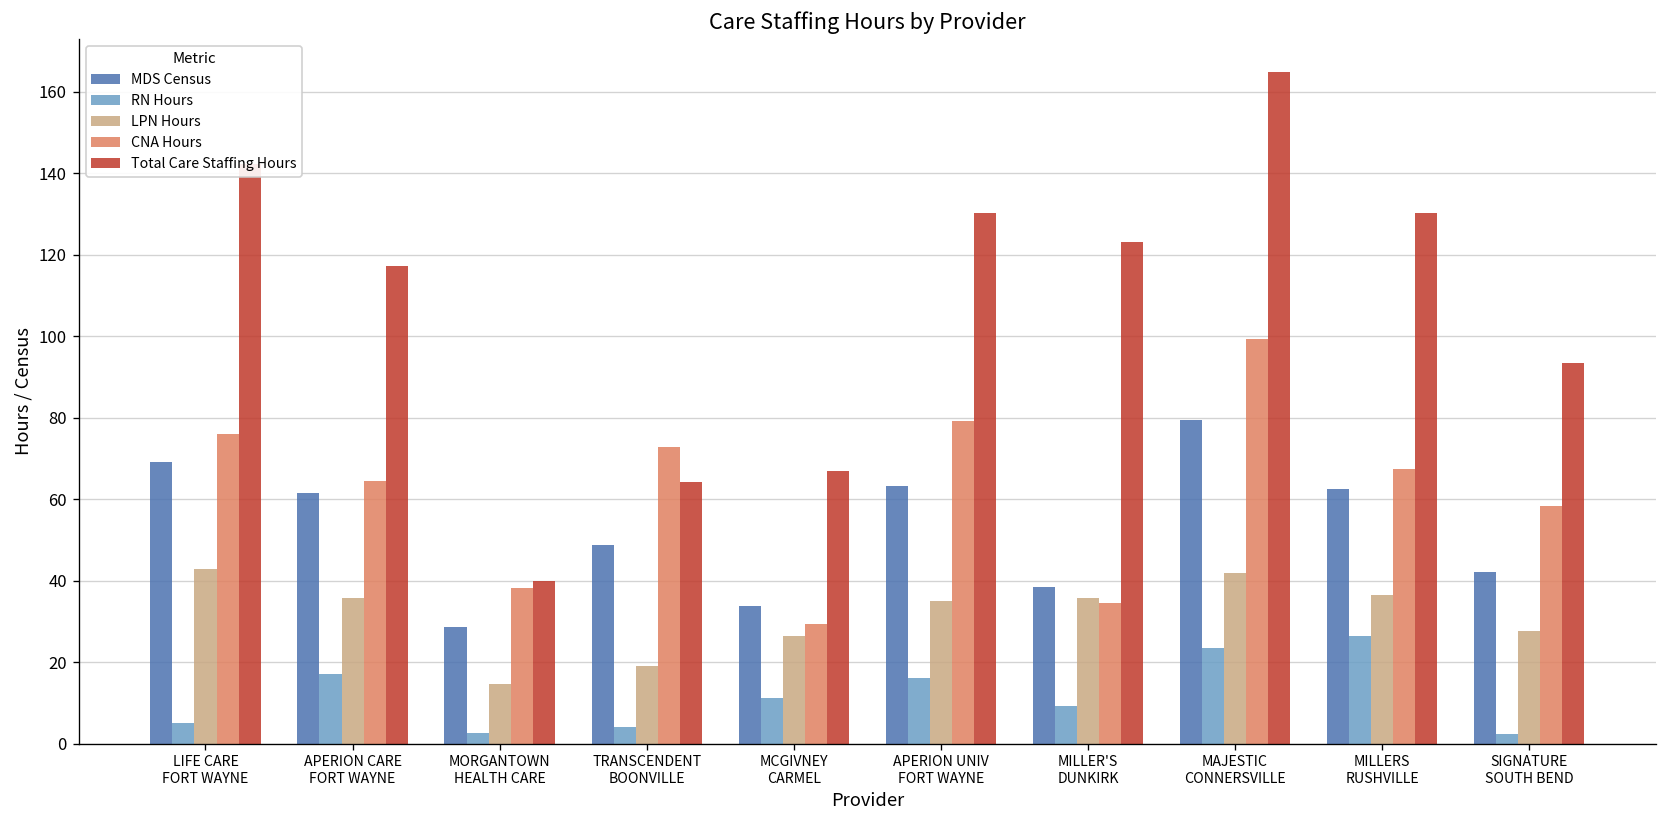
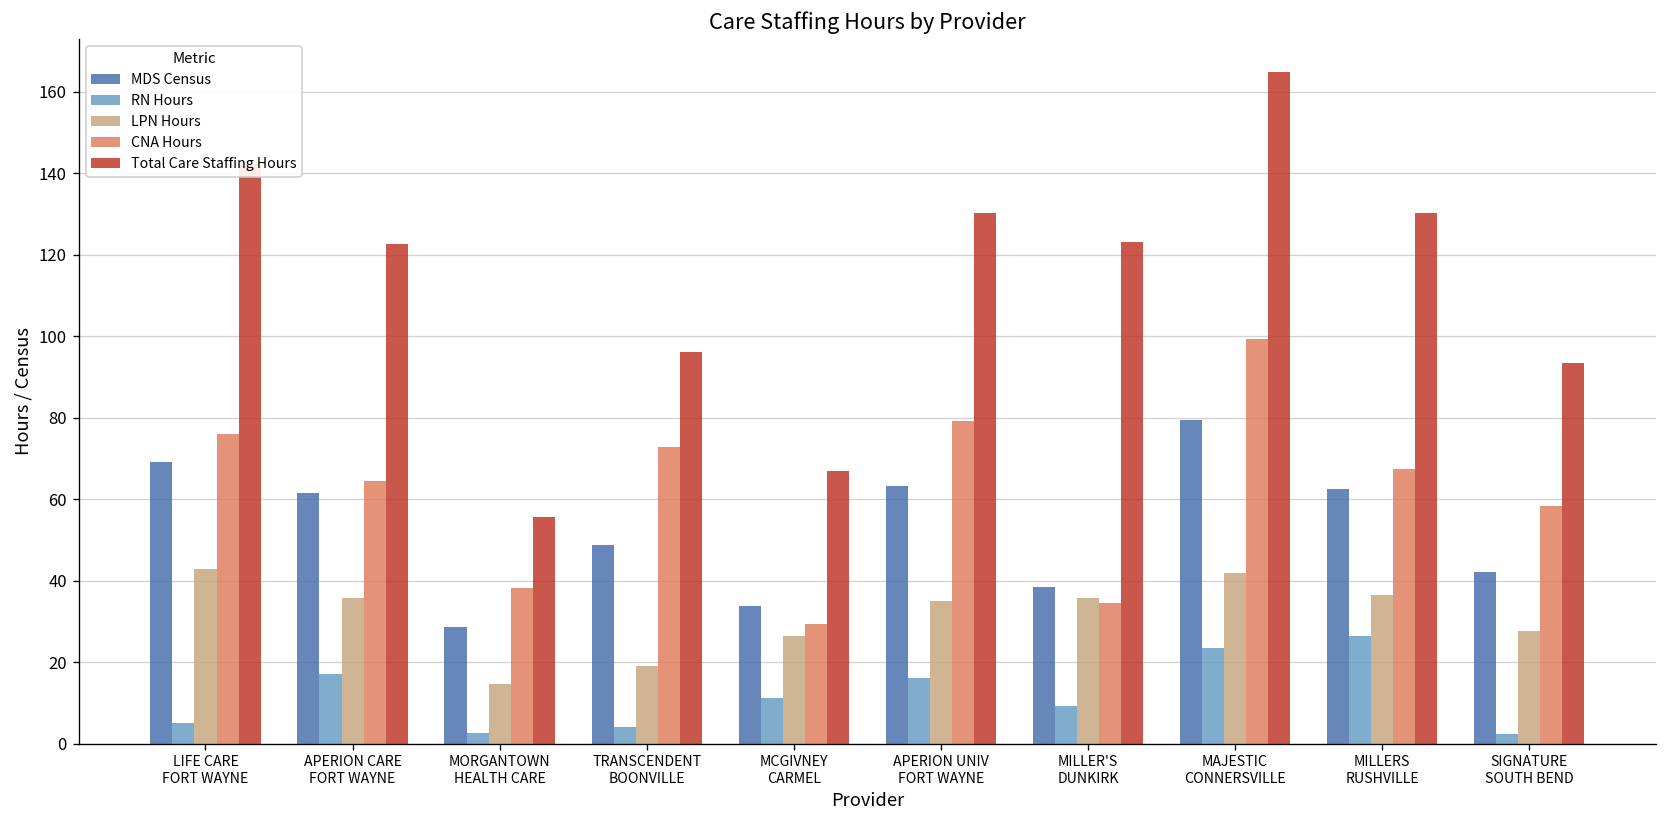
Total Care Staffing Hours, APERION CARE FORT WAYNE: 117 -> 123
Total Care Staffing Hours, MORGANTOWN HEALTH CARE: 40 -> 56
Total Care Staffing Hours, TRANSCENDENT BOONVILLE: 64 -> 96
